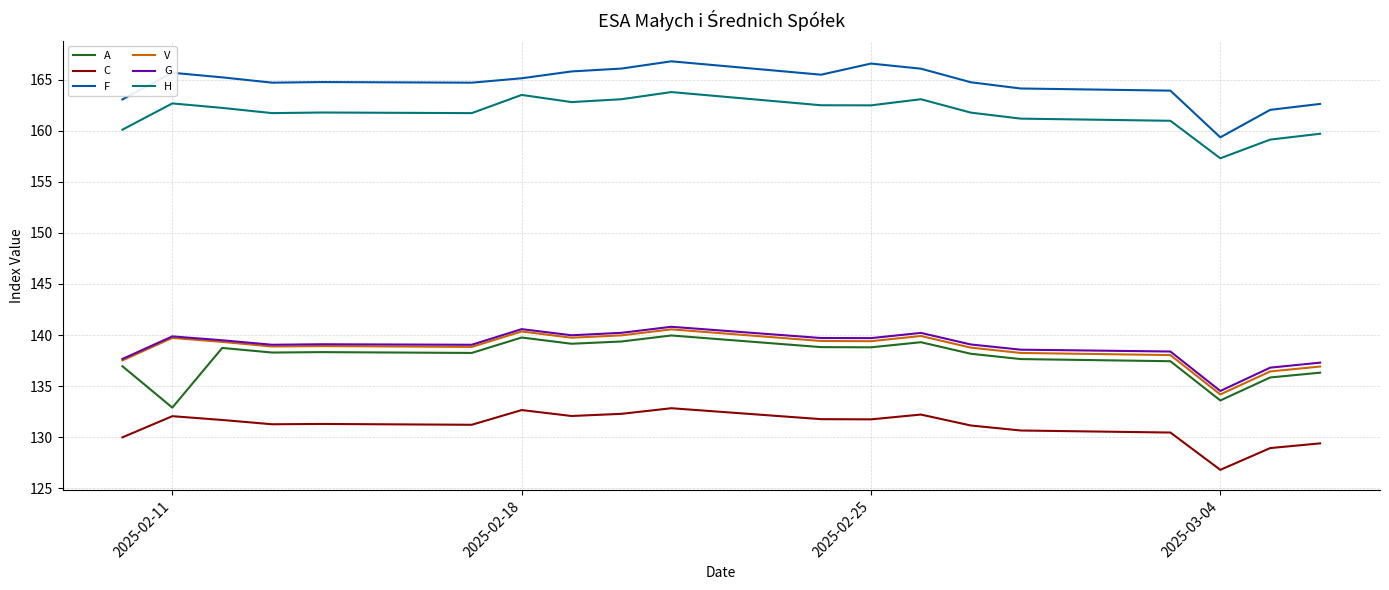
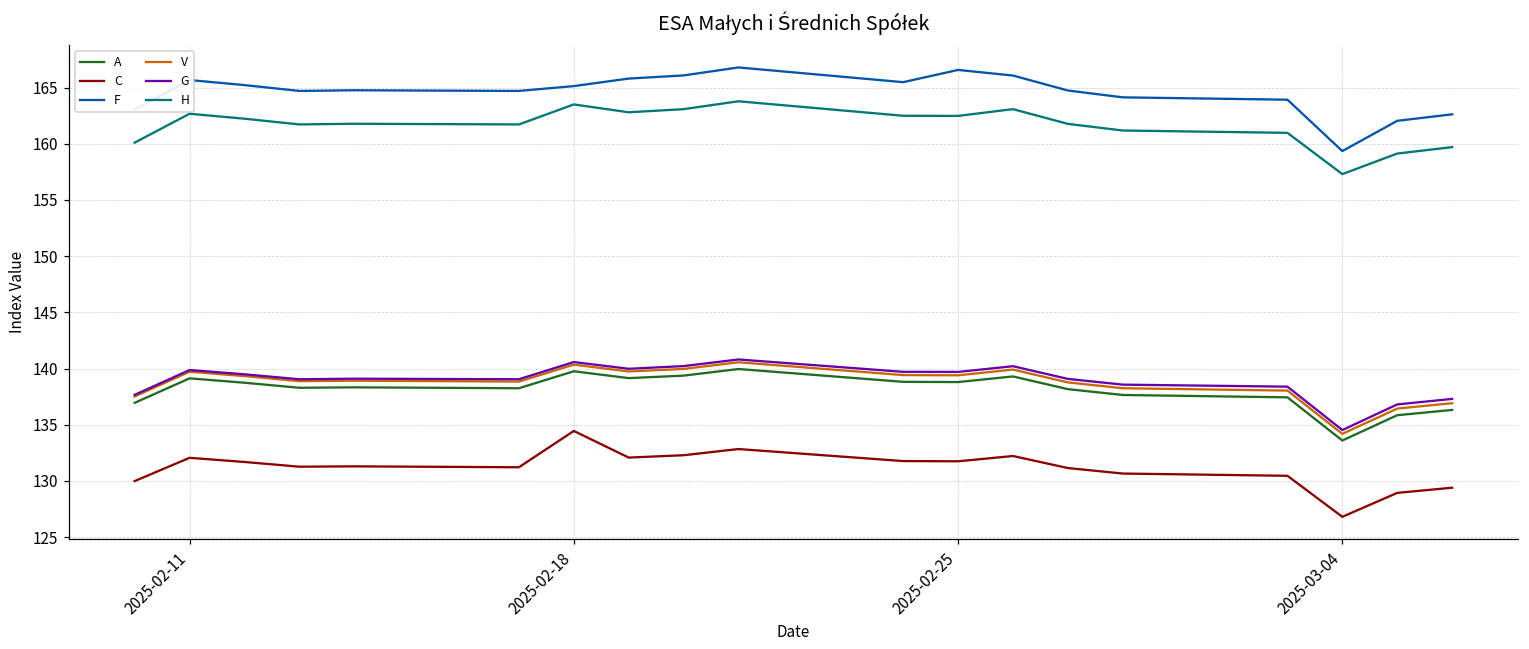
A, 2025-02-11: 132.9 -> 139.1
C, 2025-02-18: 132.7 -> 134.5
